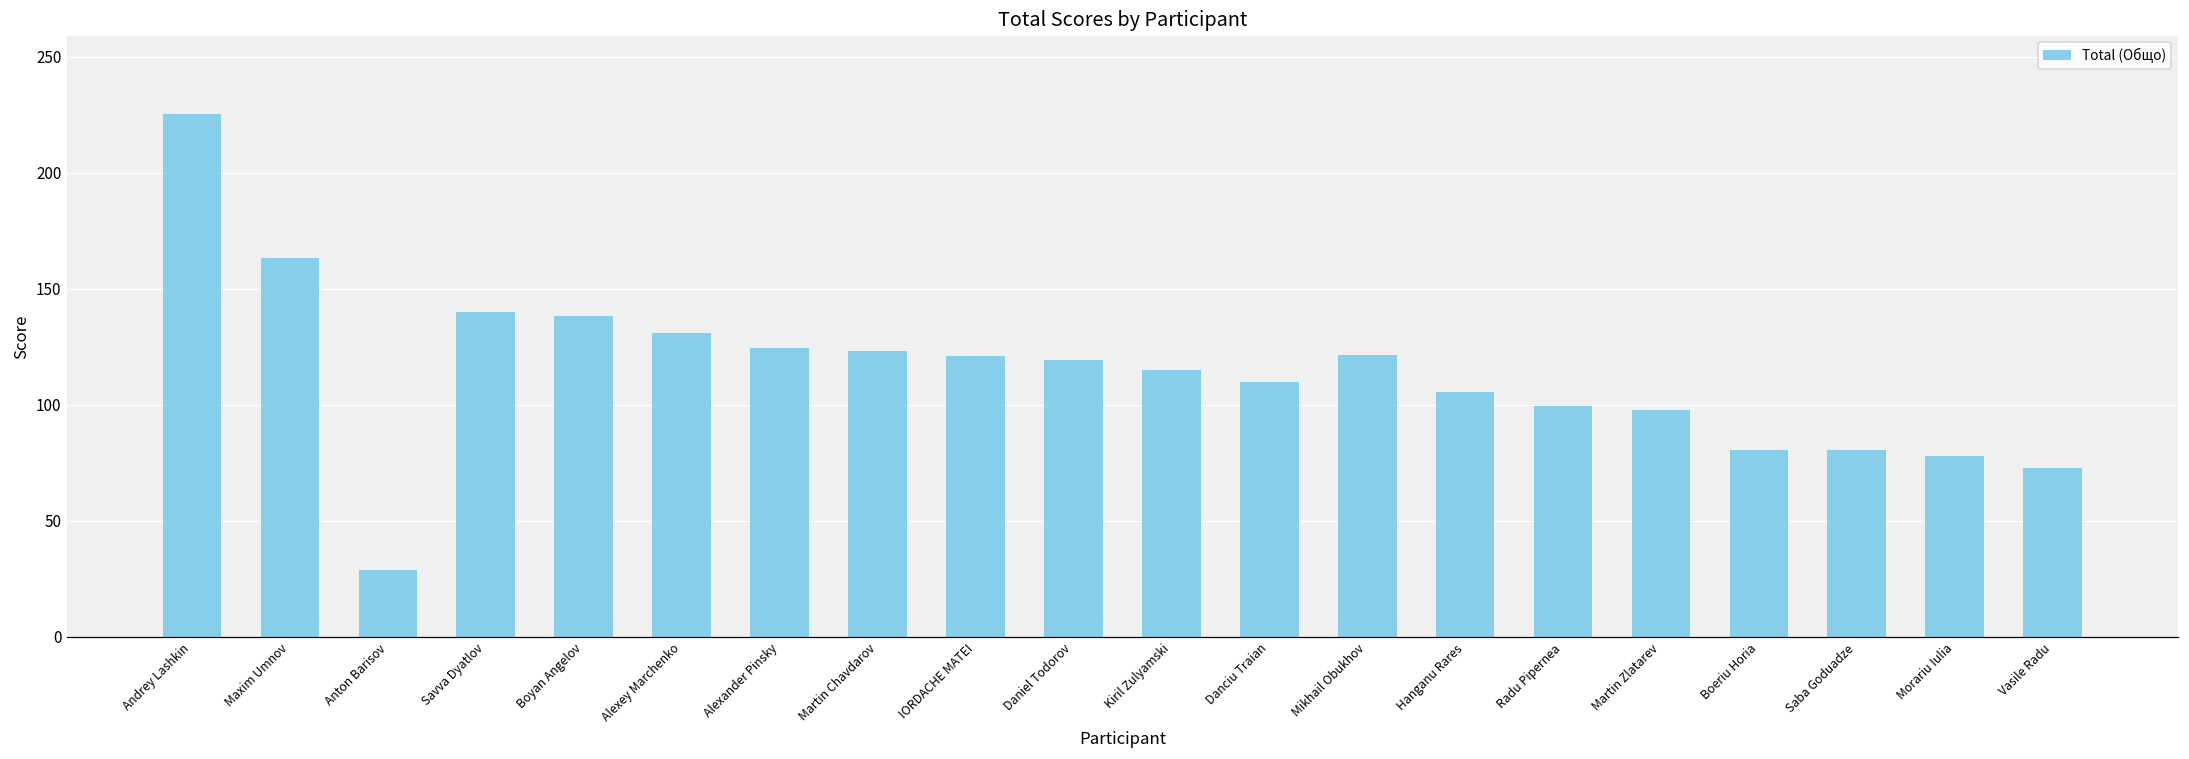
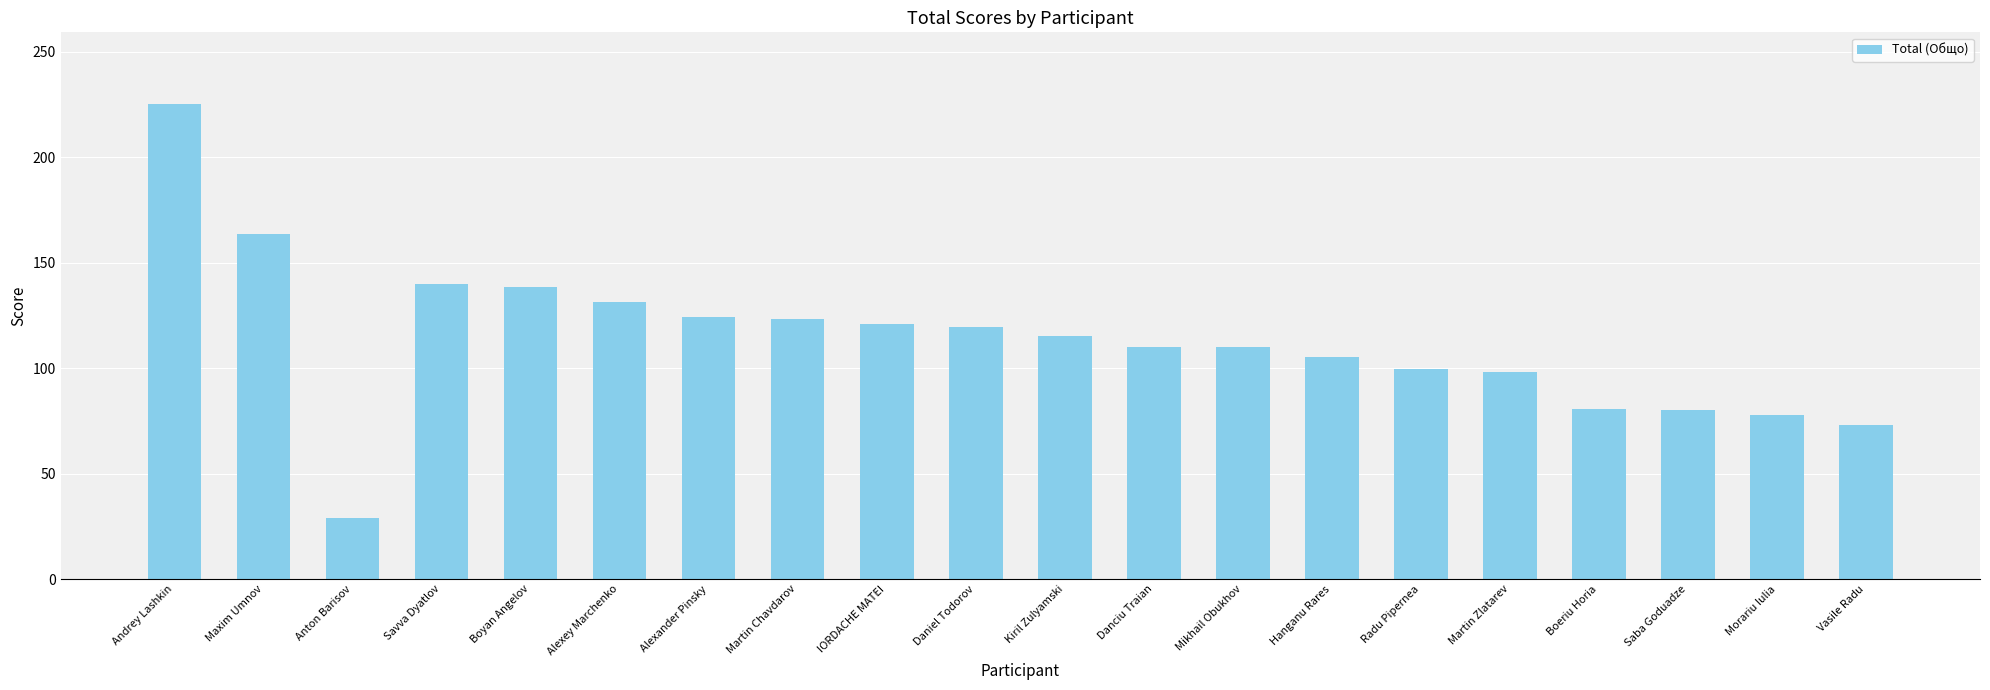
Mikhail Obukhov: 122 -> 110
